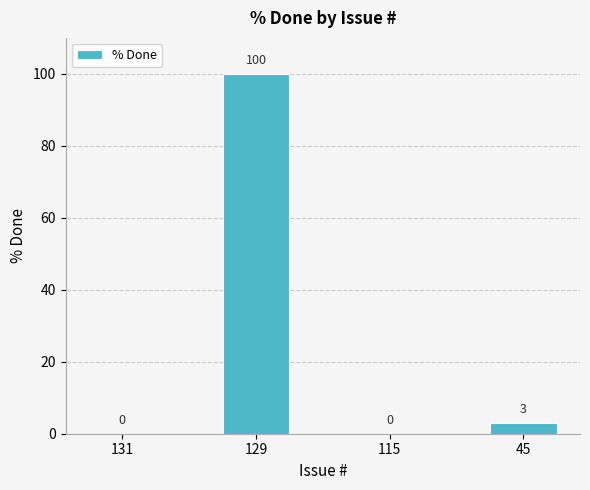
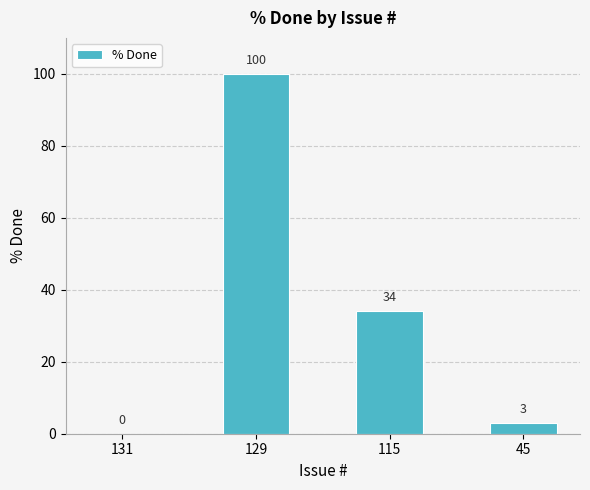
115: 0 -> 34
